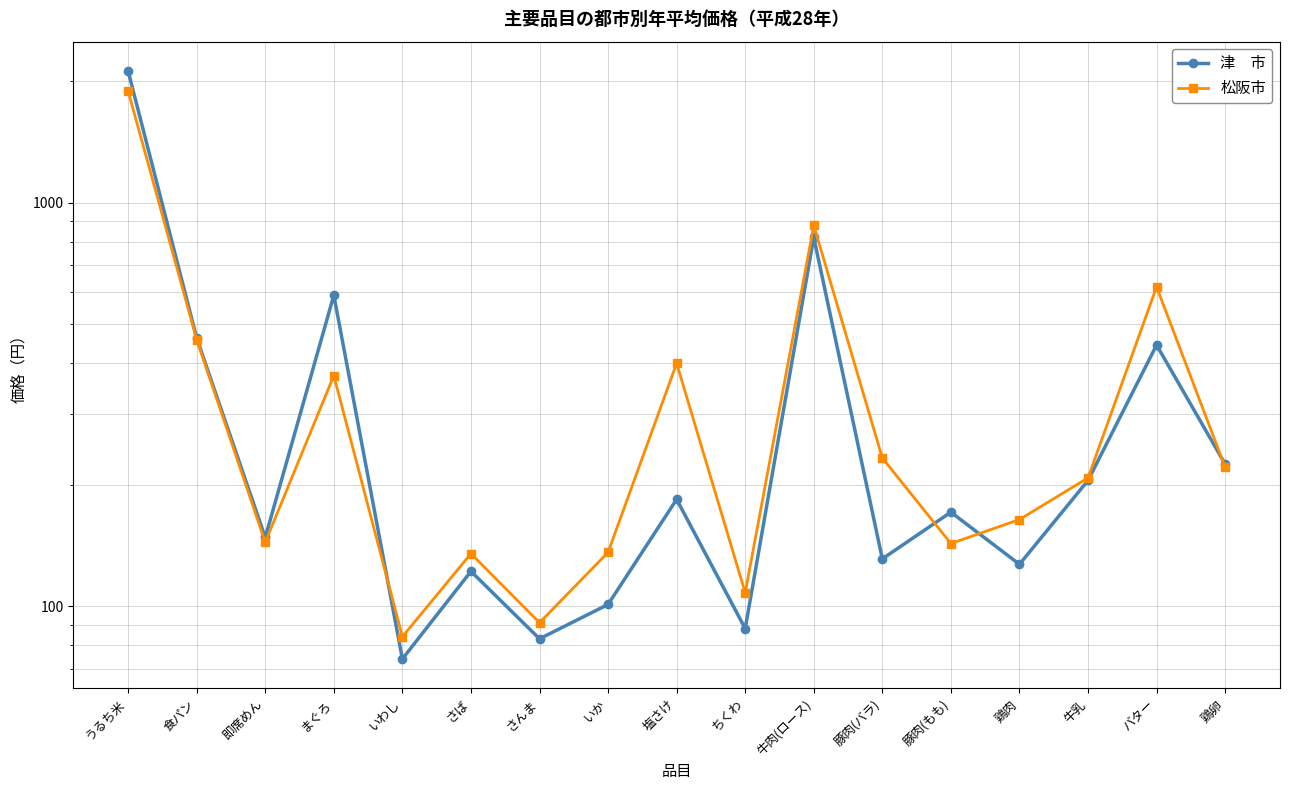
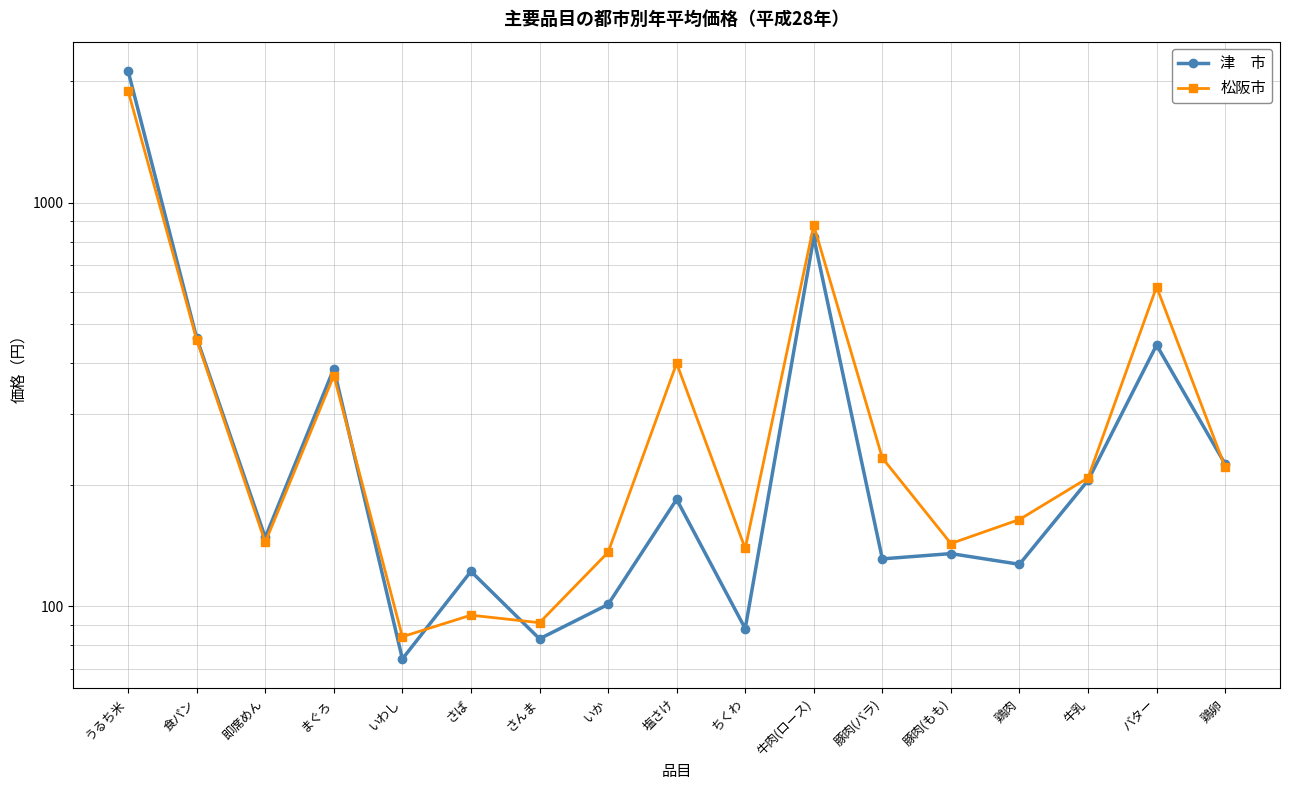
津 市, まぐろ: 590 -> 390
松阪市, さば: 135 -> 95
松阪市, ちくわ: 108 -> 139
津 市, 豚肉(もも): 171 -> 135
